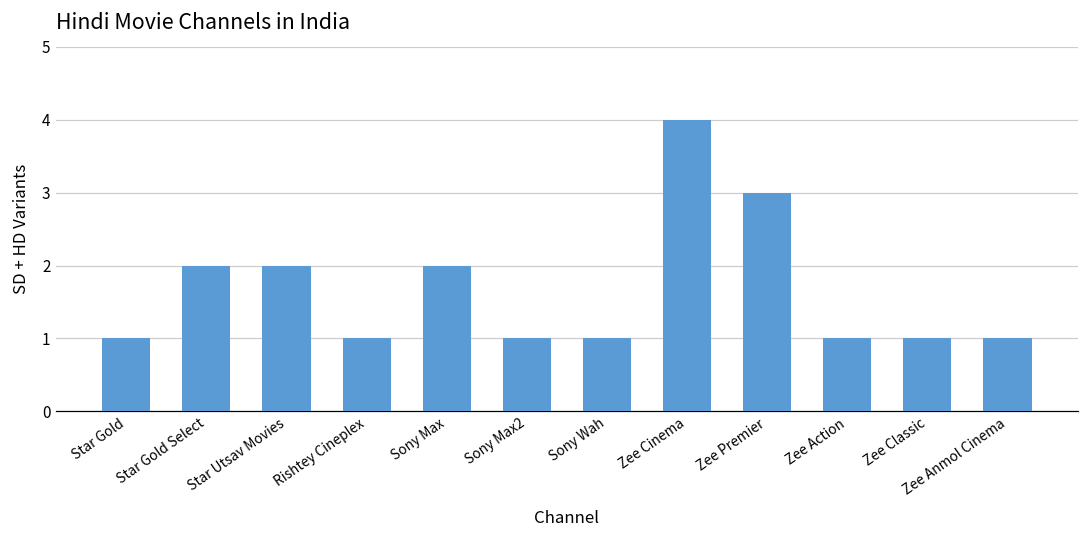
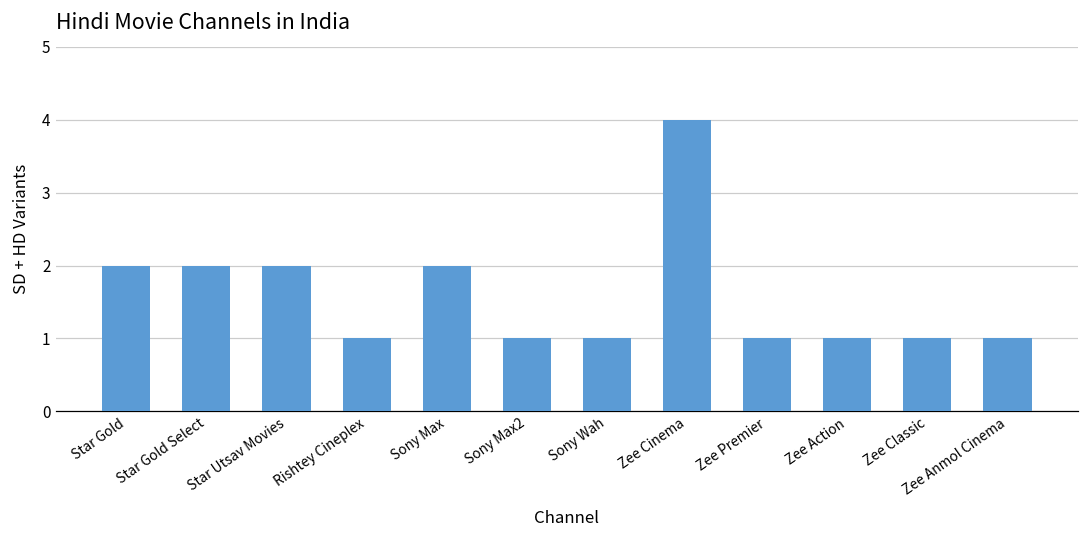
Star Gold: 1 -> 2
Zee Premier: 3 -> 1
